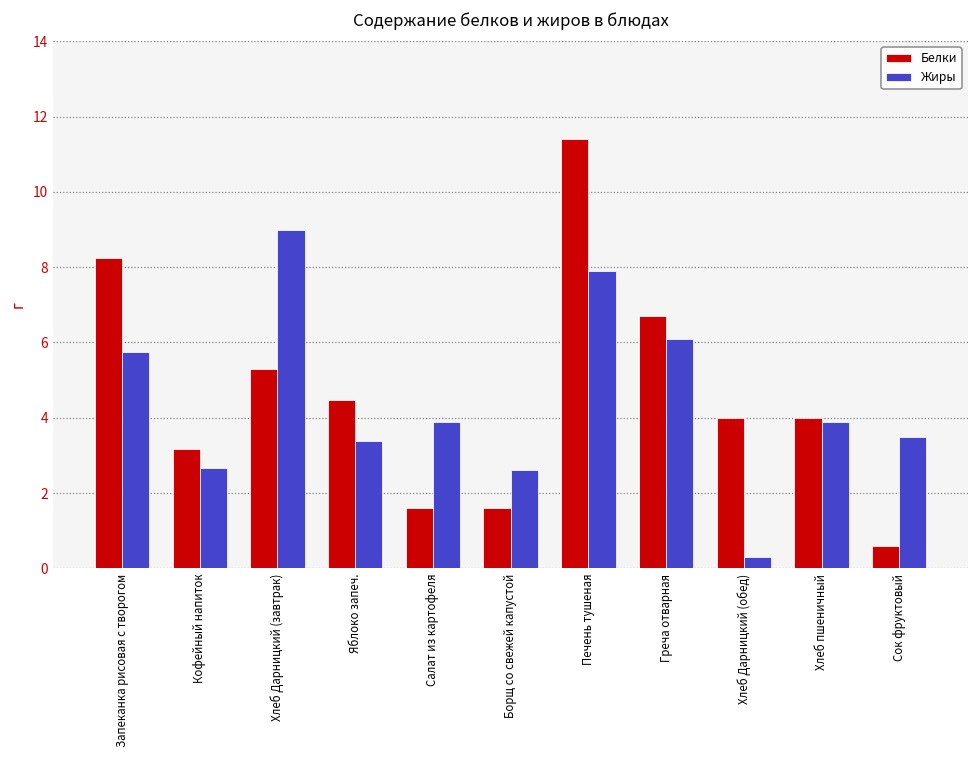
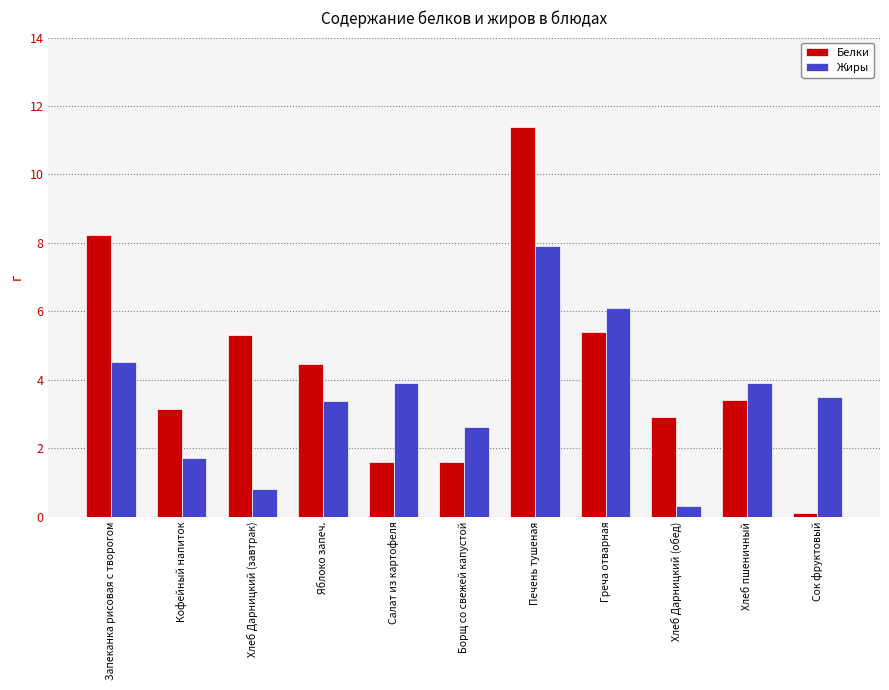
Жиры, Запеканка рисовая с творогом: 5.8 -> 4.5
Жиры, Кофейный напиток: 2.7 -> 1.7
Жиры, Хлеб Дарницкий (завтрак): 9.0 -> 0.8
Белки, Греча отварная: 6.7 -> 5.4
Белки, Хлеб Дарницкий (обед): 4.0 -> 2.9
Белки, Хлеб пшеничный: 4.0 -> 3.4
Белки, Сок фруктовый: 0.6 -> 0.1
